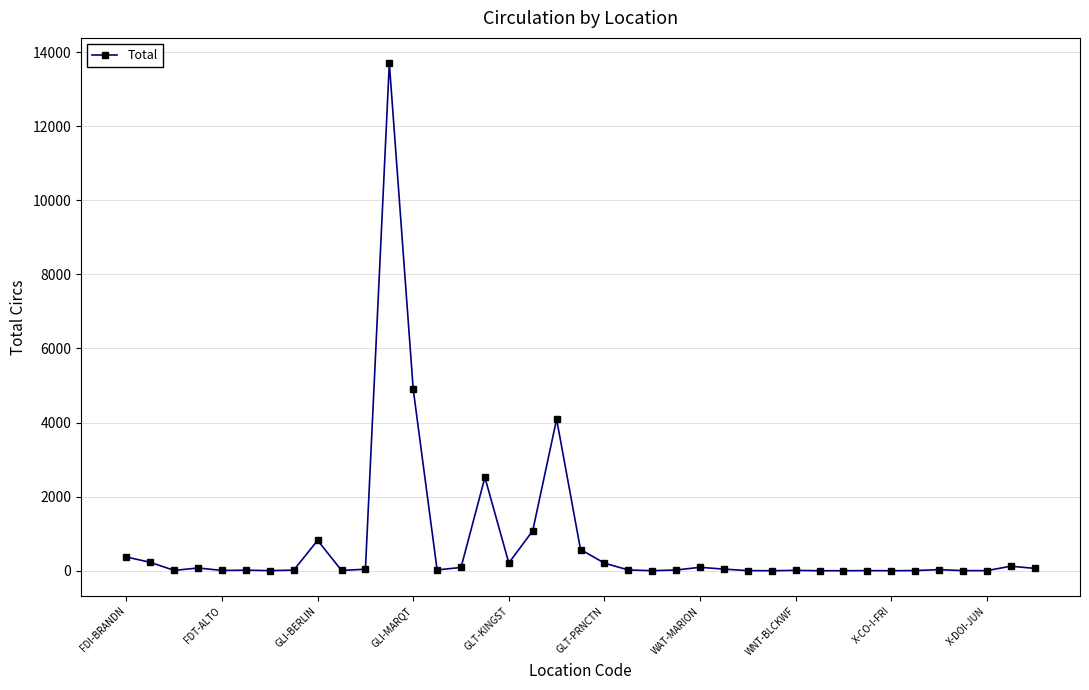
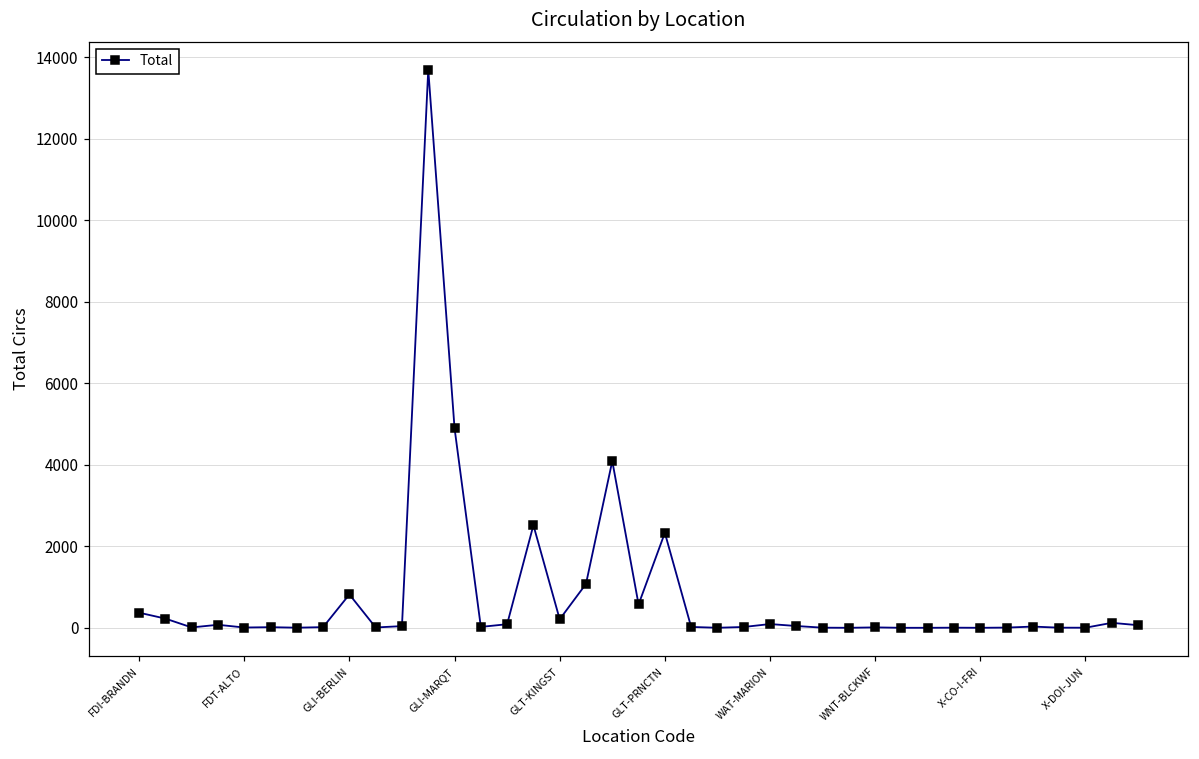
GLT-PRNCTN: 200 -> 2300
